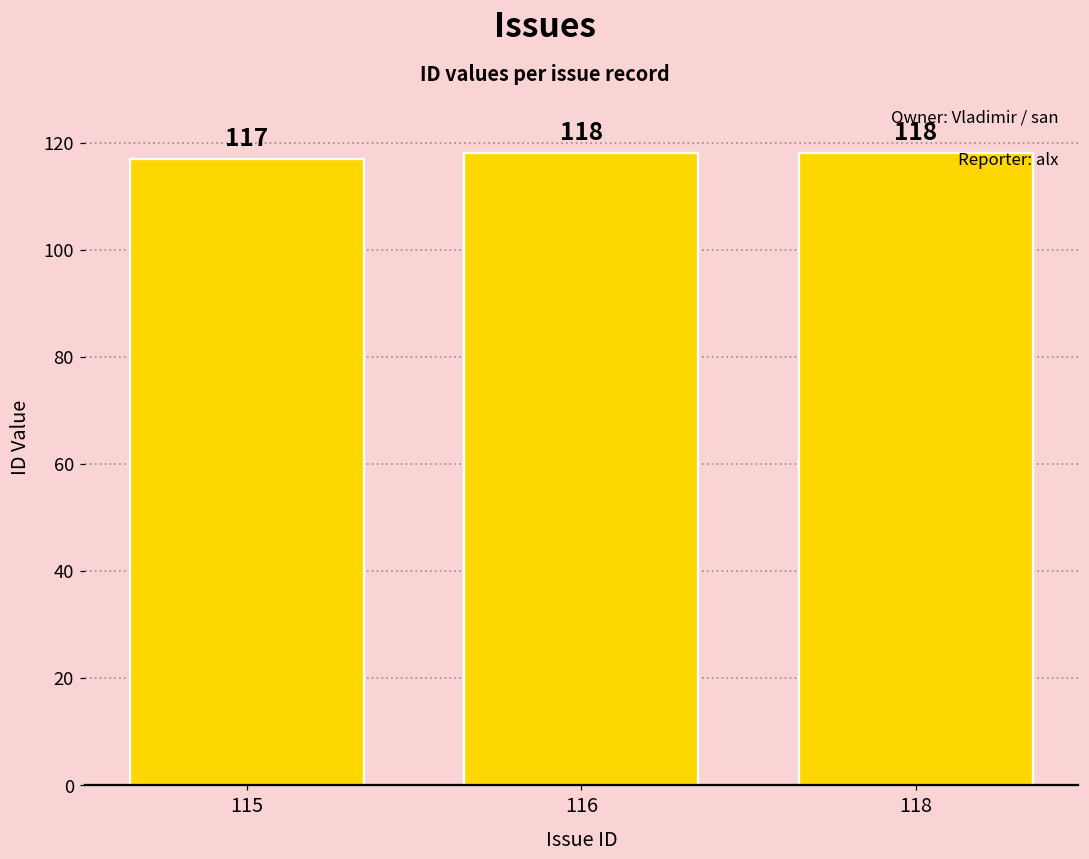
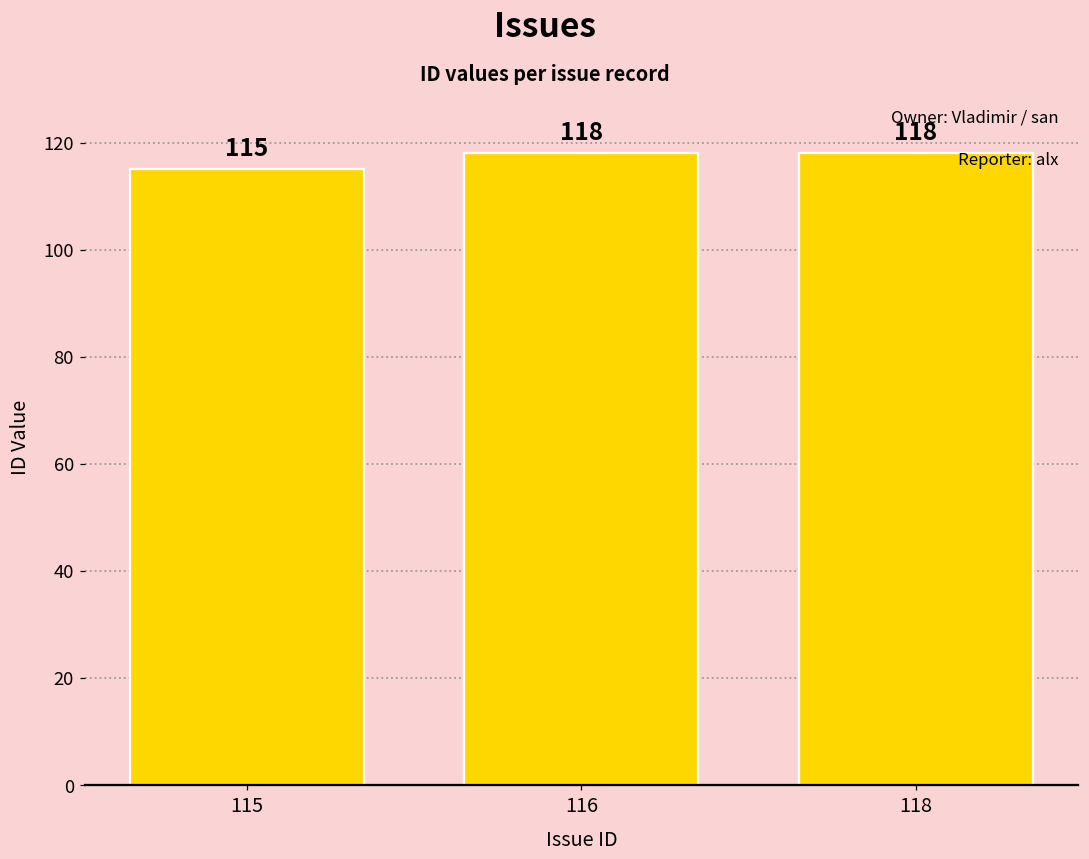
115: 117 -> 115
